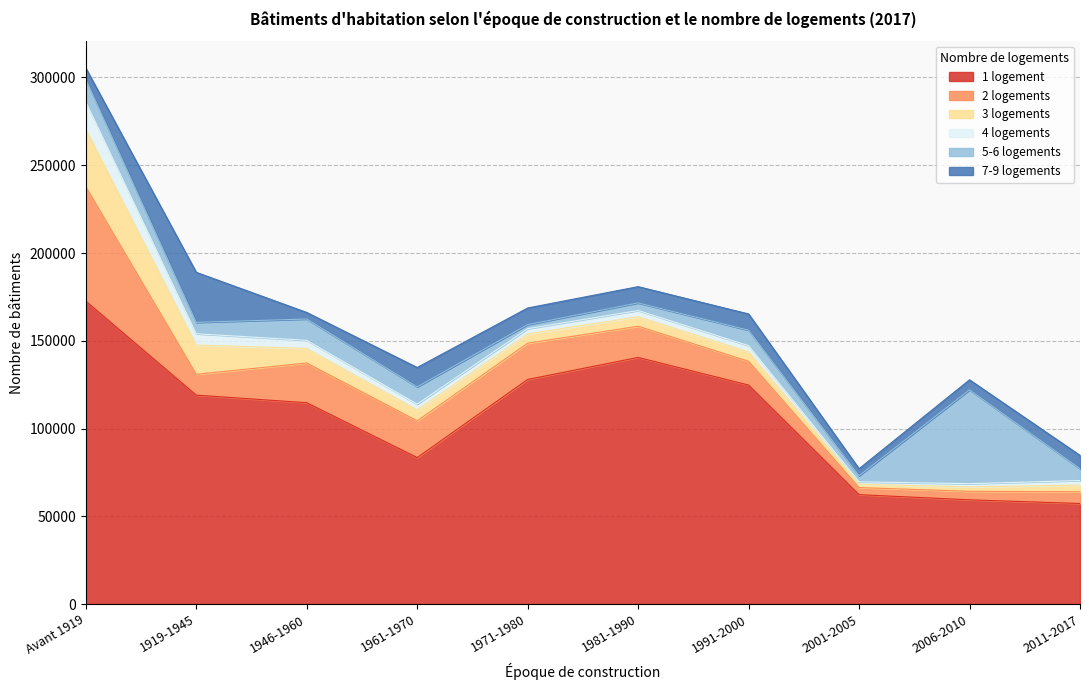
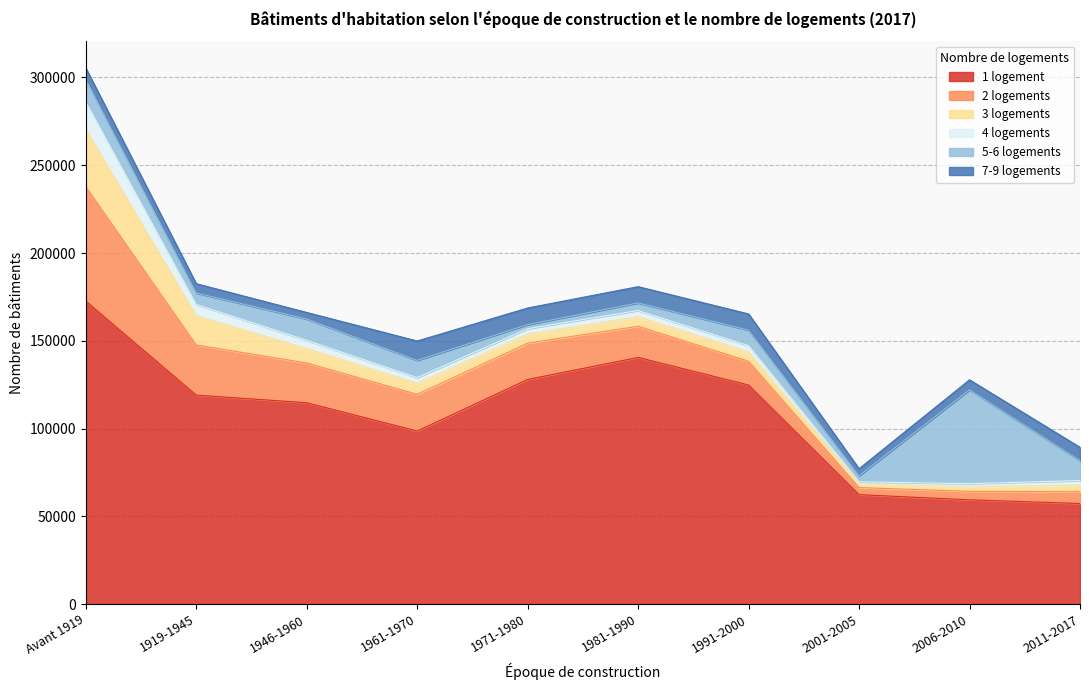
2 logements, 1919-1945: 12000 -> 29000
7-9 logements, 1919-1945: 28000 -> 5000
1 logement, 1961-1970: 83000 -> 99000
5-6 logements, 2011-2017: 7000 -> 11000
